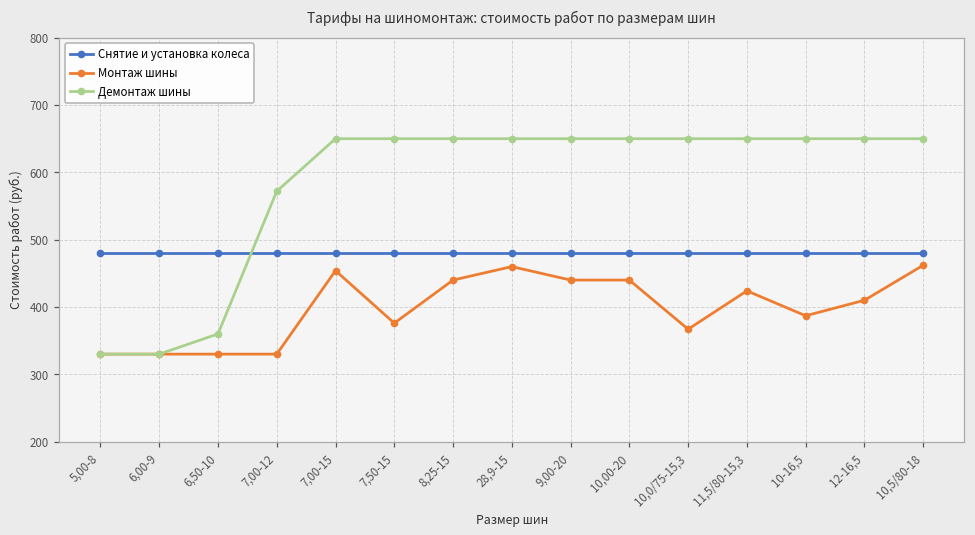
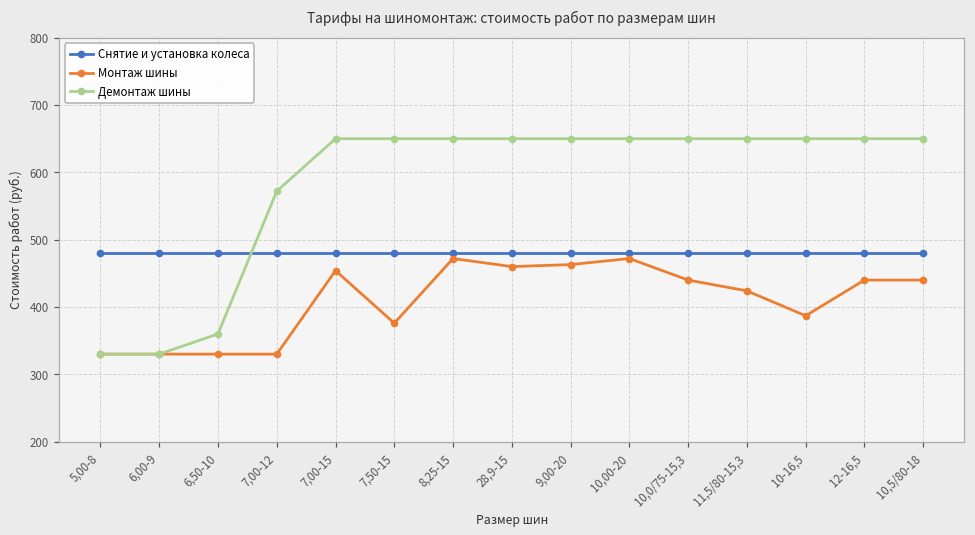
Монтаж шины, 8,25-15: 440 -> 470
Монтаж шины, 9,00-20: 440 -> 460
Монтаж шины, 10,00-20: 440 -> 470
Монтаж шины, 10,0/75-15,3: 370 -> 440
Монтаж шины, 12-16,5: 410 -> 440
Монтаж шины, 10,5/80-18: 460 -> 440
